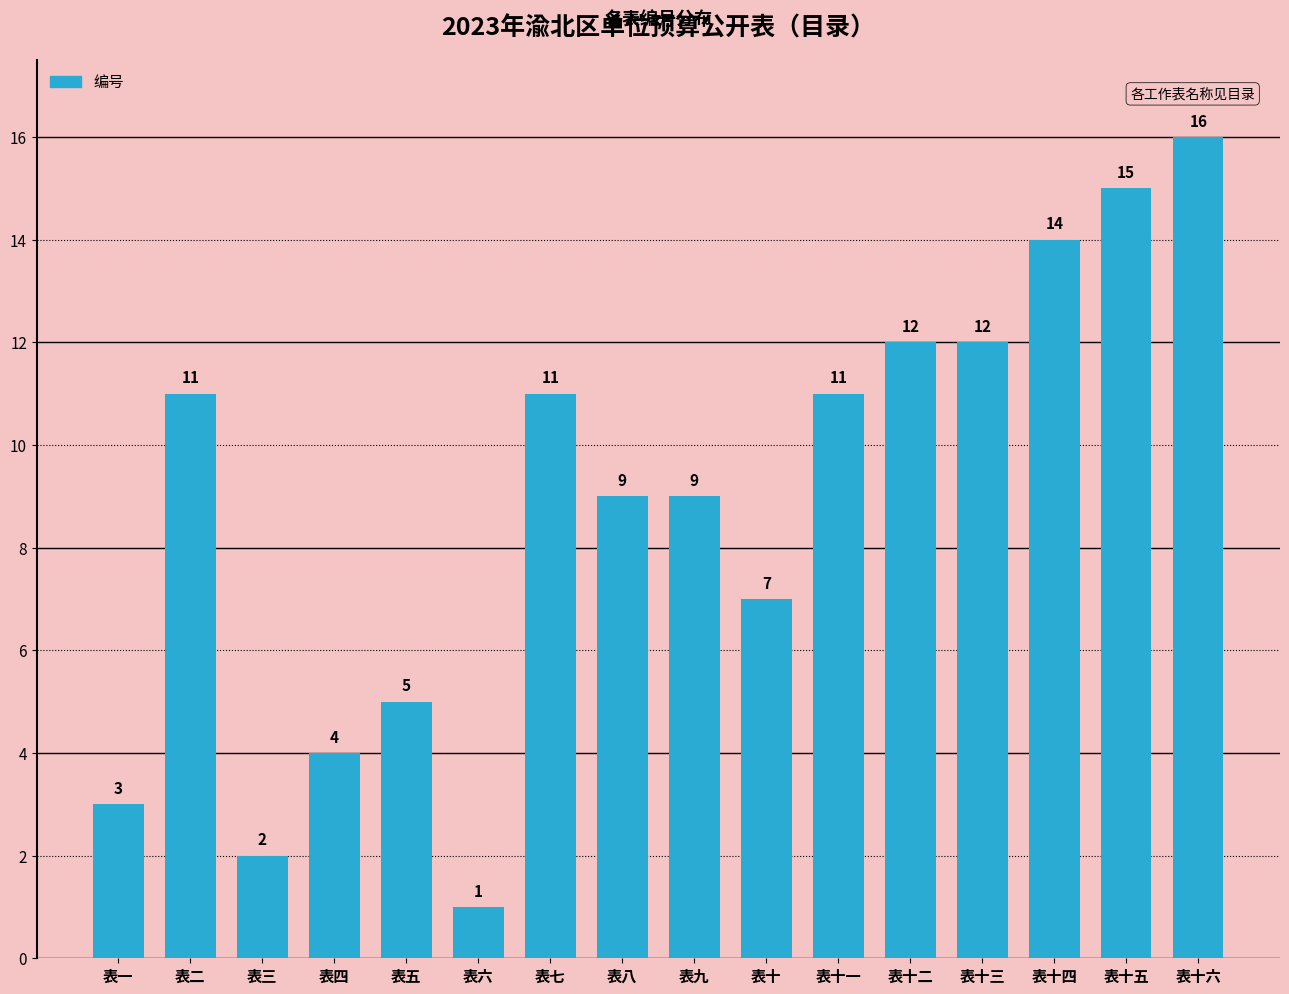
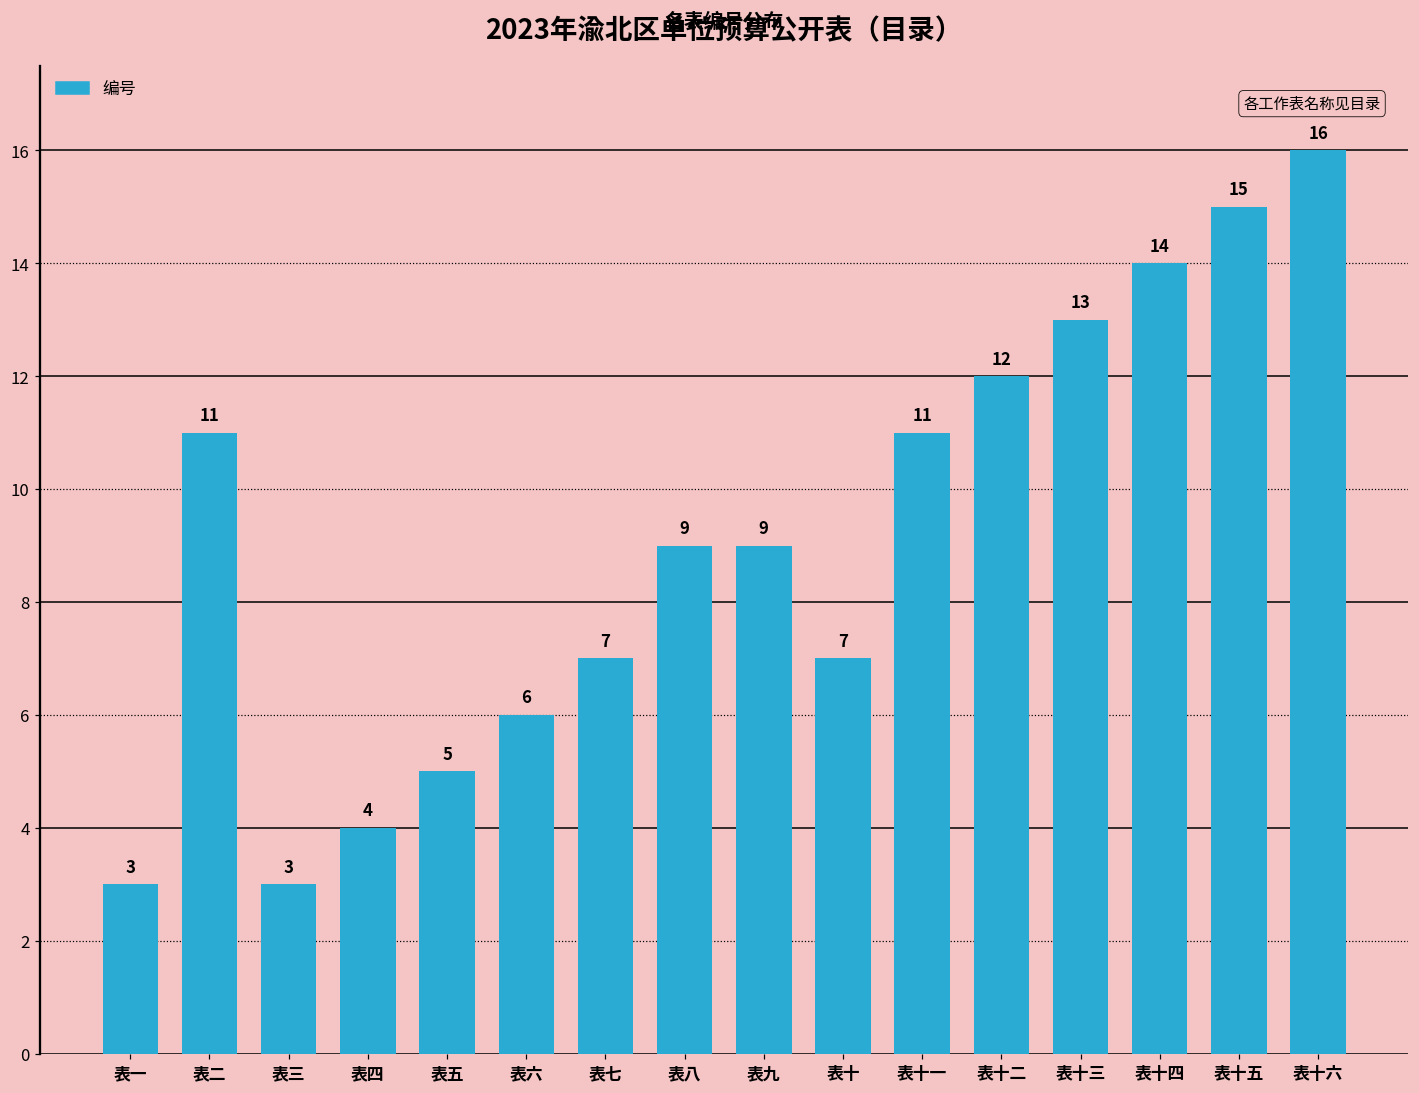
表三: 2 -> 3
表六: 1 -> 6
表七: 11 -> 7
表十三: 12 -> 13
